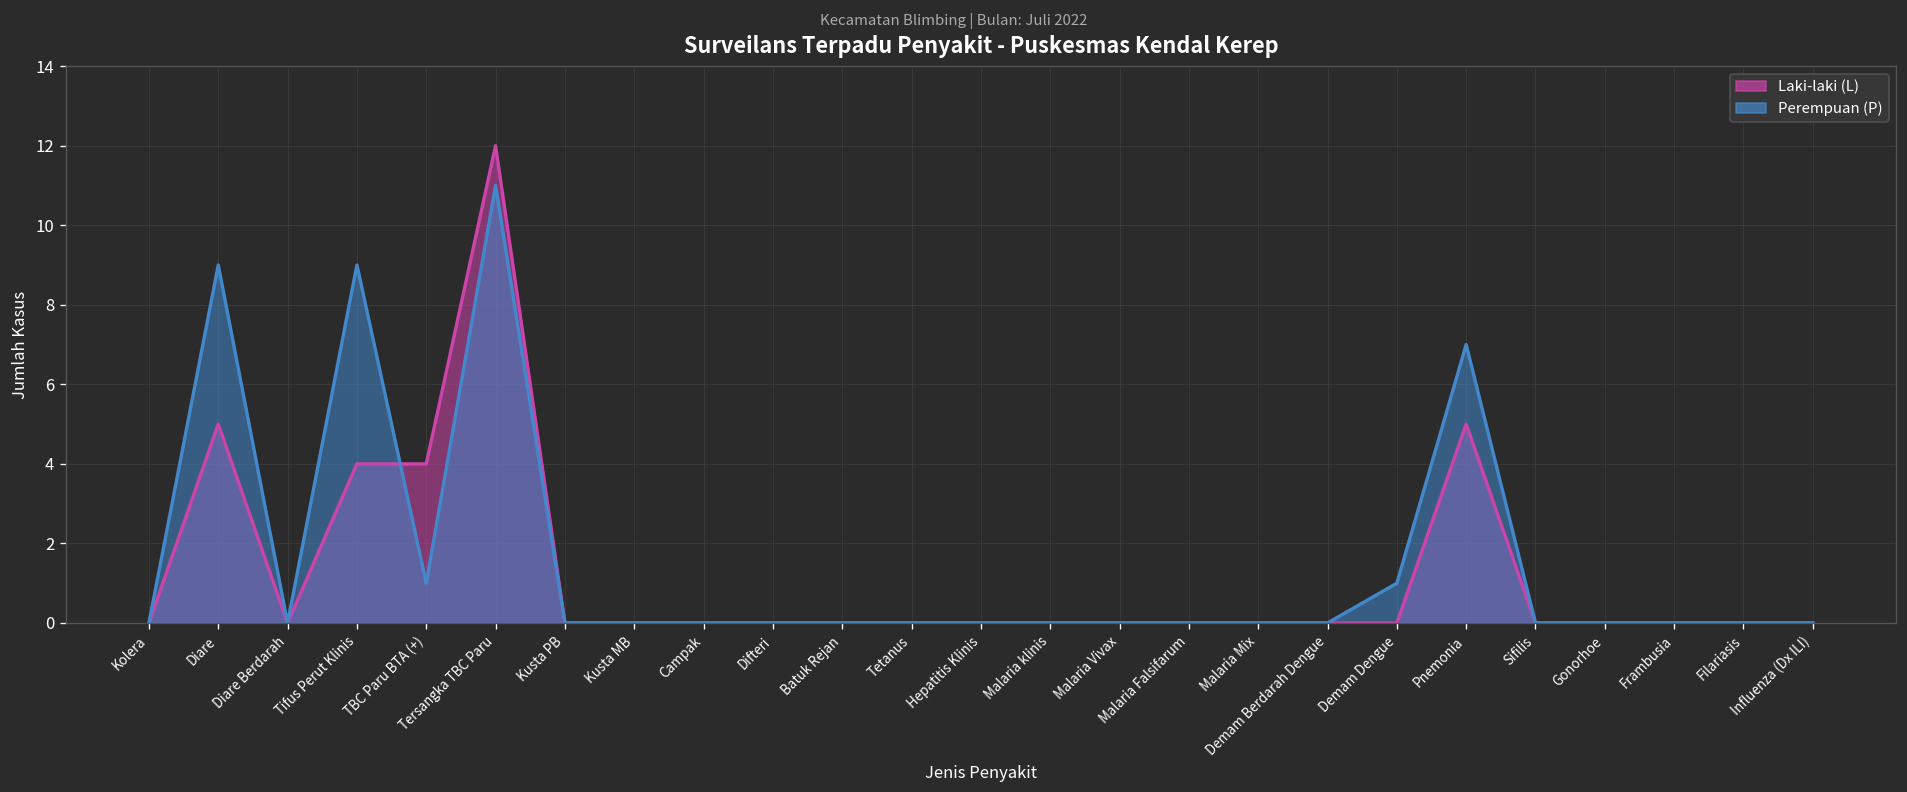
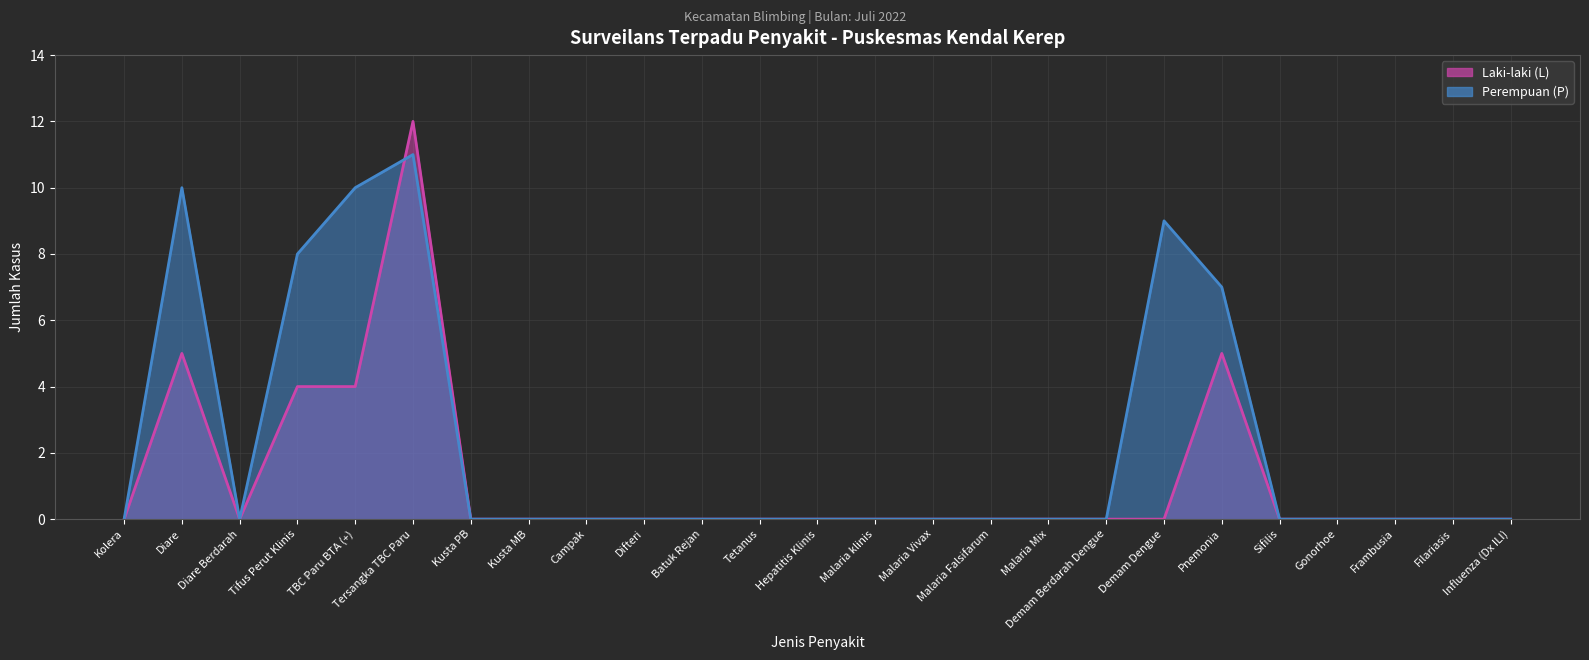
Perempuan (P), Diare: 9 -> 10
Perempuan (P), Tifus Perut Klinis: 9 -> 8
Perempuan (P), TBC Paru BTA (+): 1 -> 10
Perempuan (P), Demam Dengue: 1 -> 9
